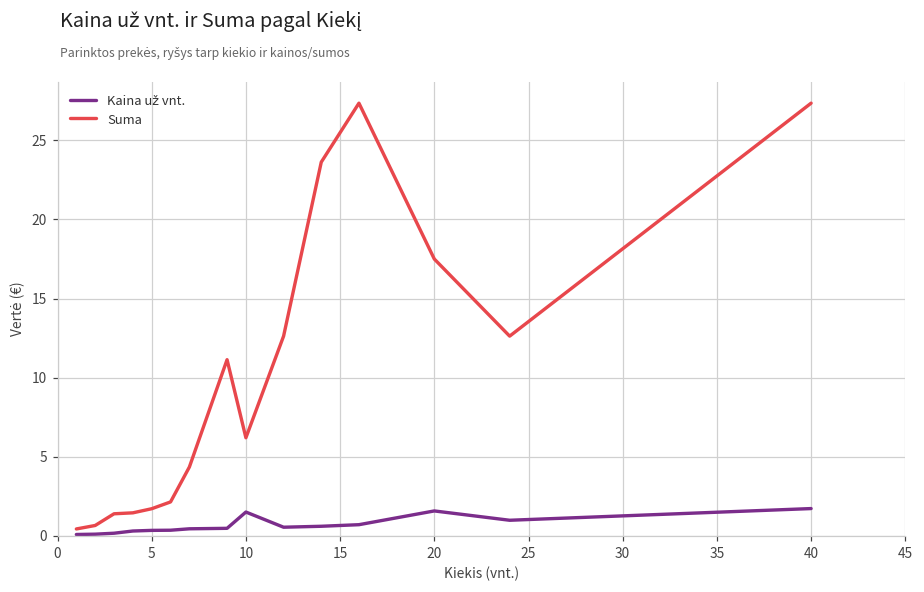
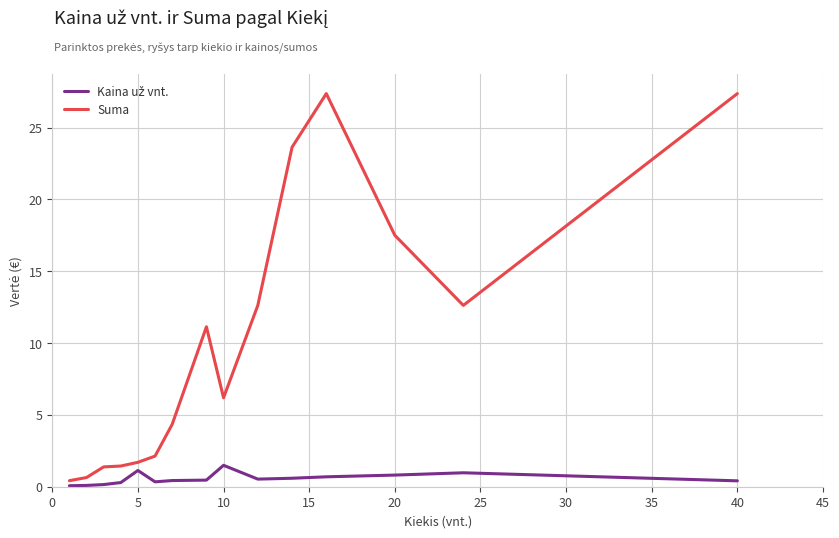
Kaina už vnt., 5: 0.3 -> 1.1
Kaina už vnt., 20: 1.6 -> 0.8
Kaina už vnt., 40: 1.7 -> 0.4
